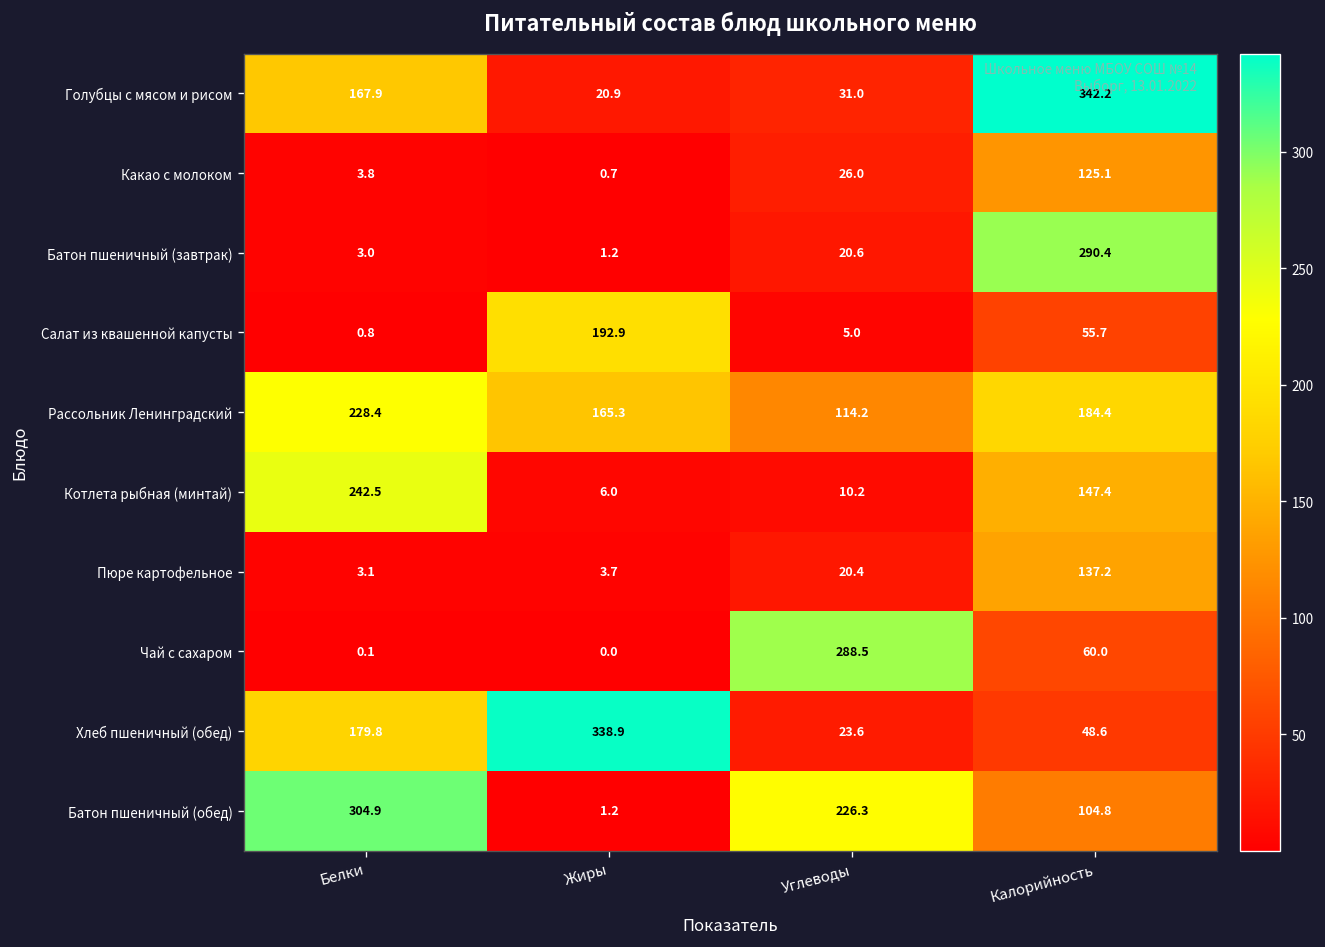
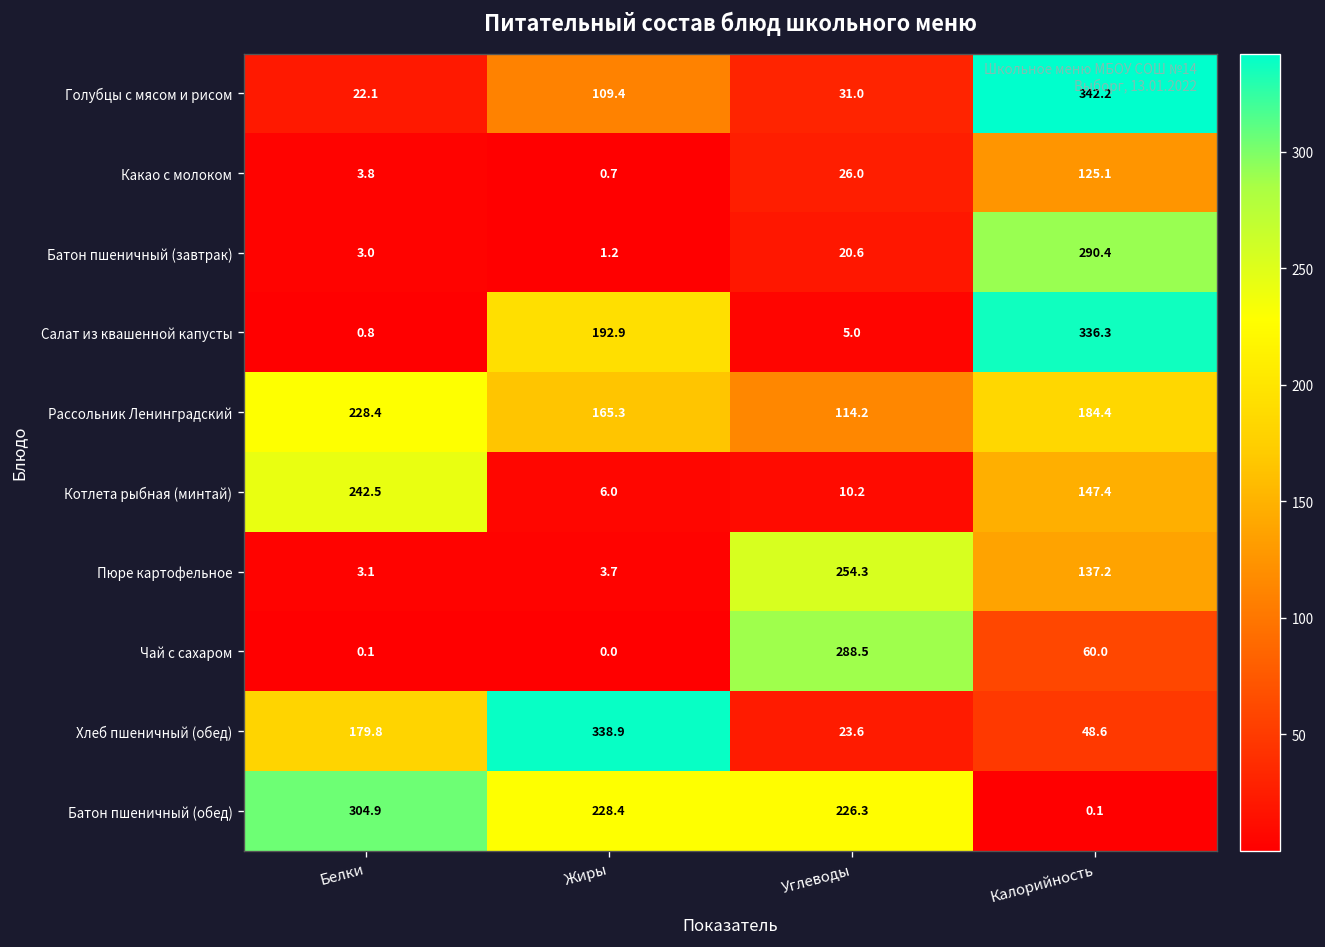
Голубцы с мясом и рисом, Белки: 167.9 -> 22.1
Голубцы с мясом и рисом, Жиры: 20.9 -> 109.4
Салат из квашенной капусты, Калорийность: 55.7 -> 336.3
Пюре картофельное, Углеводы: 20.4 -> 254.3
Батон пшеничный (обед), Жиры: 1.2 -> 228.4
Батон пшеничный (обед), Калорийность: 104.8 -> 0.1
